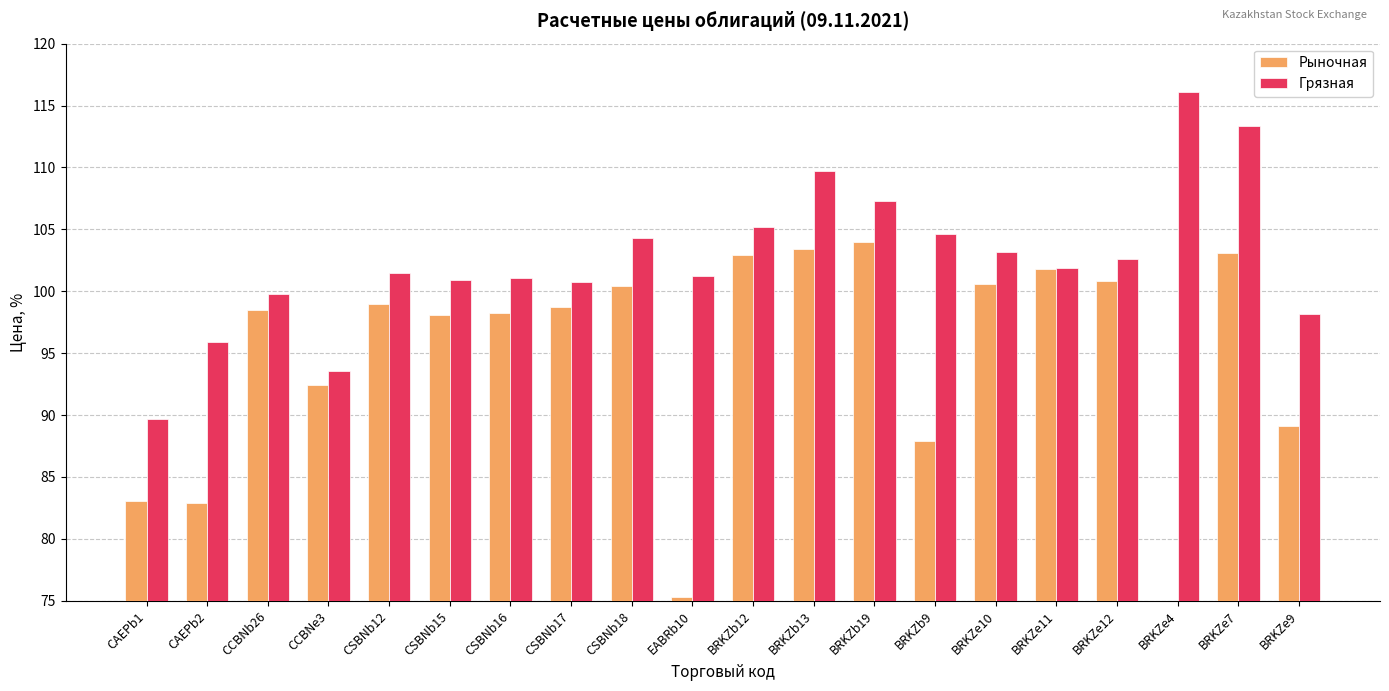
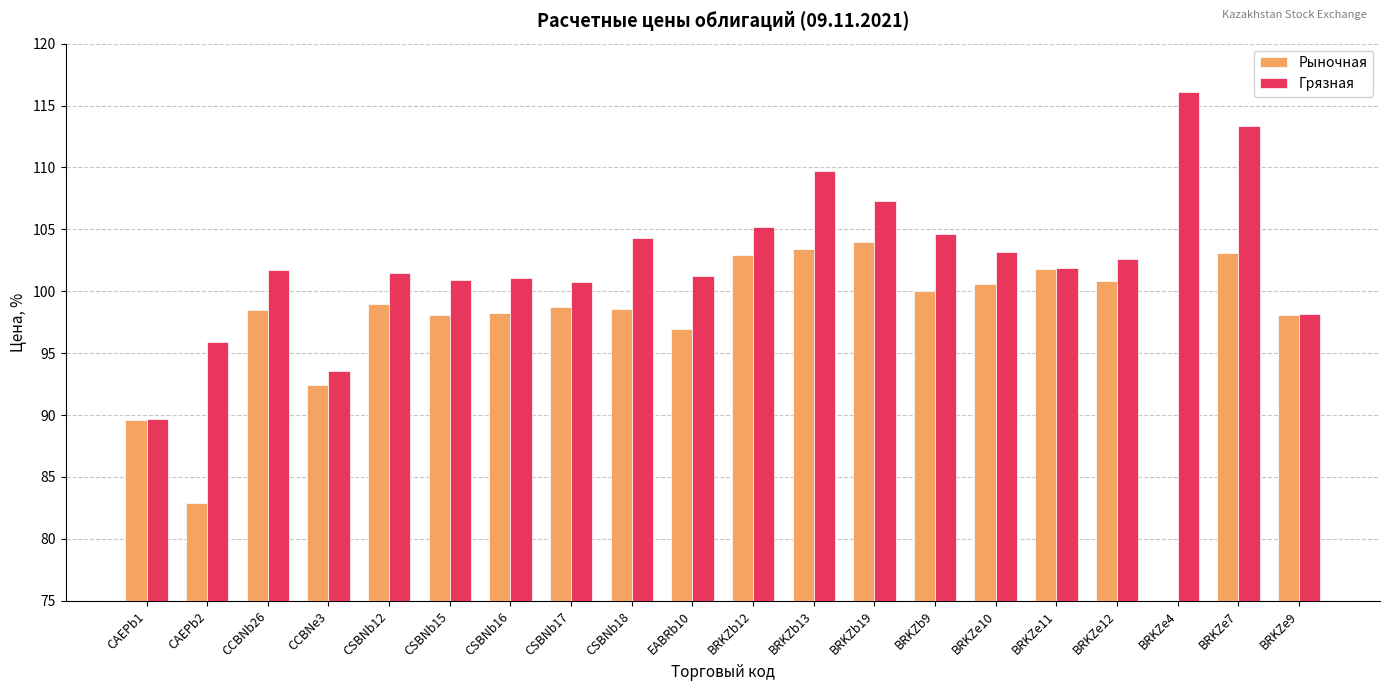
Рыночная, CAEPb1: 83.0 -> 89.6
Грязная, CCBNb26: 99.8 -> 101.7
Рыночная, CSBNb18: 100.4 -> 98.6
Рыночная, EABRb10: 75.3 -> 97.0
Рыночная, BRKZb9: 87.9 -> 100.0
Рыночная, BRKZe9: 89.1 -> 98.1
